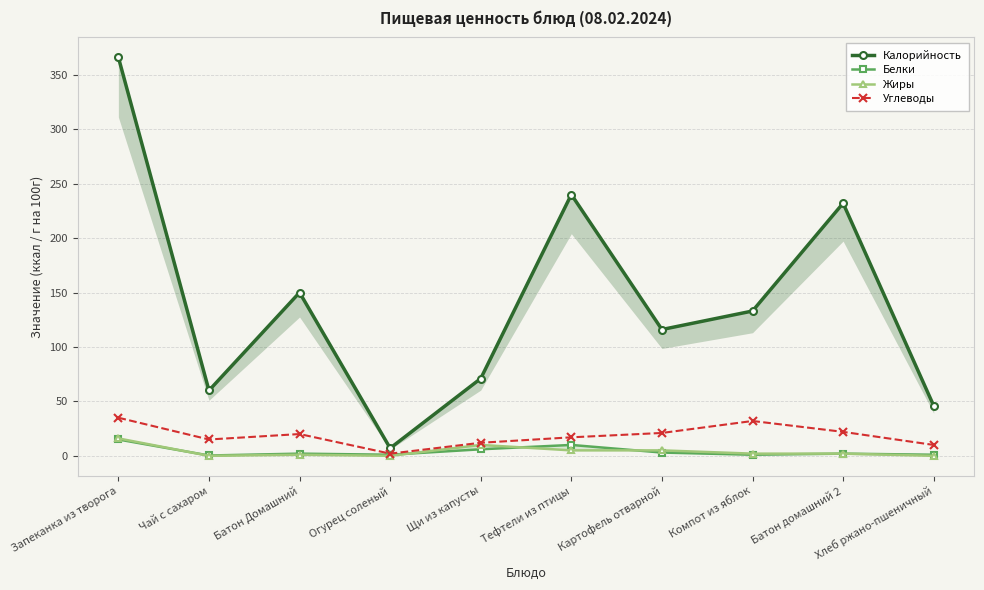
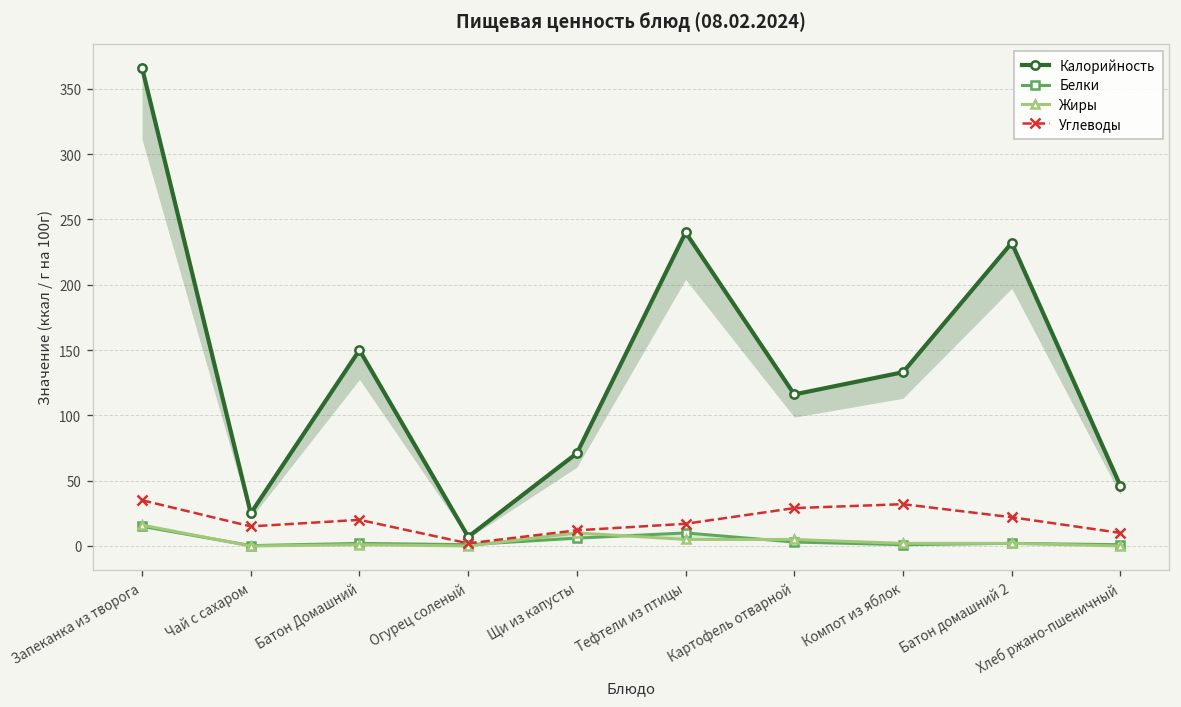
Калорийность, Чай с сахаром: 60 -> 25
Углеводы, Картофель отварной: 21 -> 29
